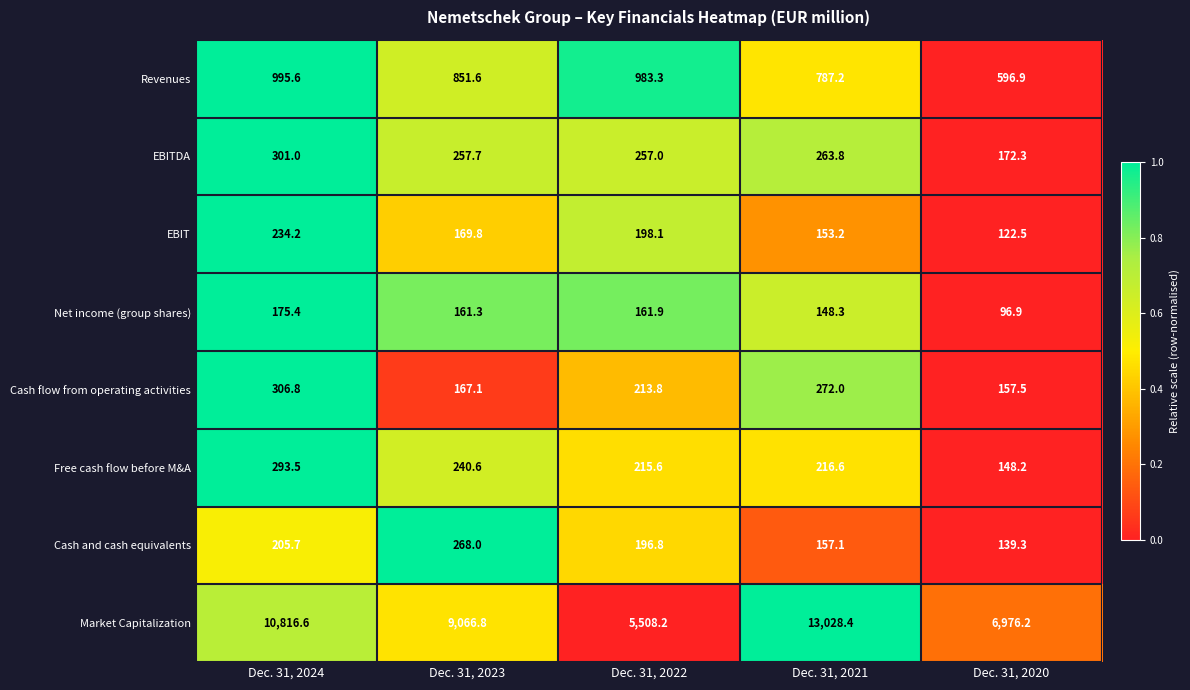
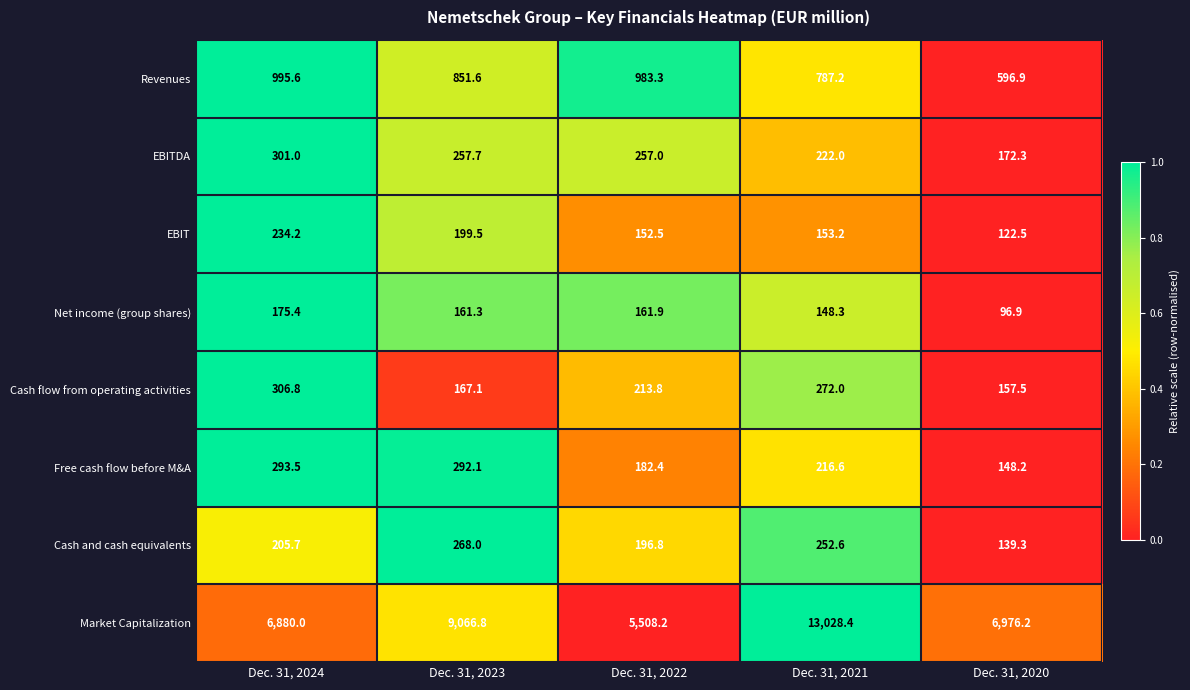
EBITDA, Dec. 31, 2021: 263.8 -> 222.0
EBIT, Dec. 31, 2023: 169.8 -> 199.5
EBIT, Dec. 31, 2022: 198.1 -> 152.5
Free cash flow before M&A, Dec. 31, 2023: 240.6 -> 292.1
Free cash flow before M&A, Dec. 31, 2022: 215.6 -> 182.4
Cash and cash equivalents, Dec. 31, 2021: 157.1 -> 252.6
Market Capitalization, Dec. 31, 2024: 10,816.6 -> 6,880.0
